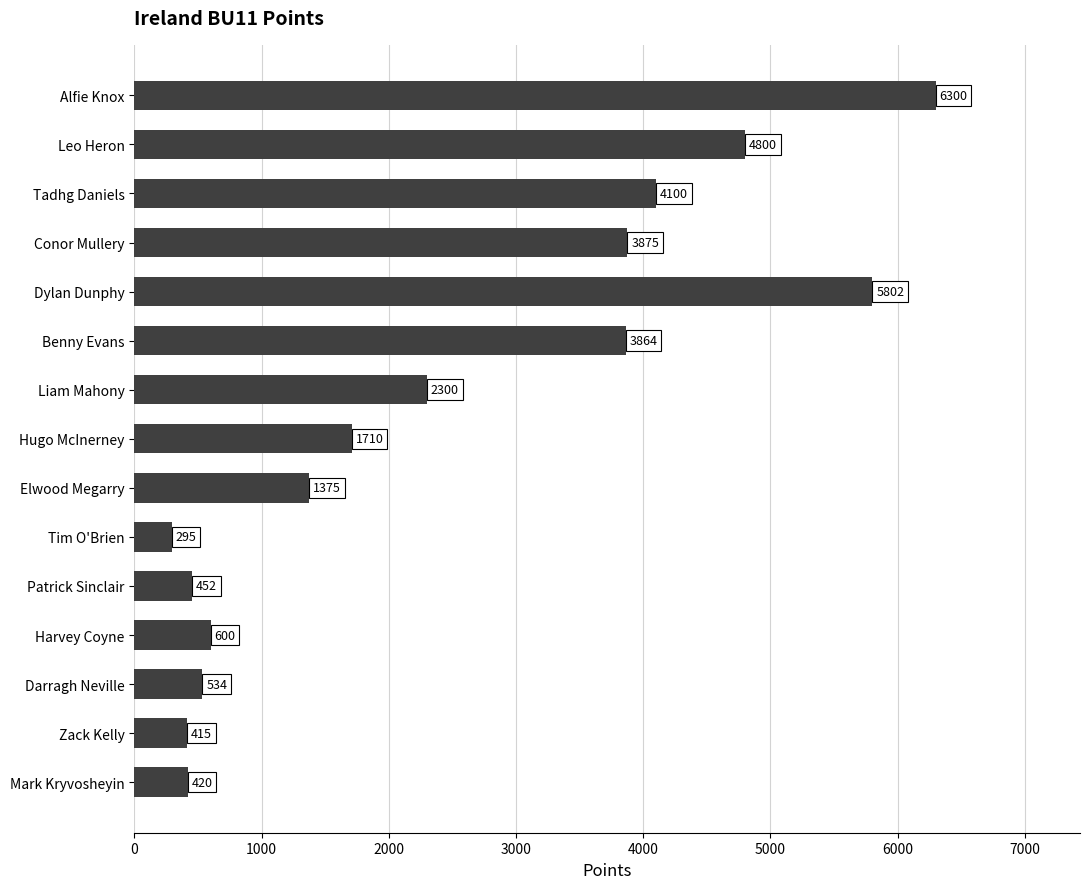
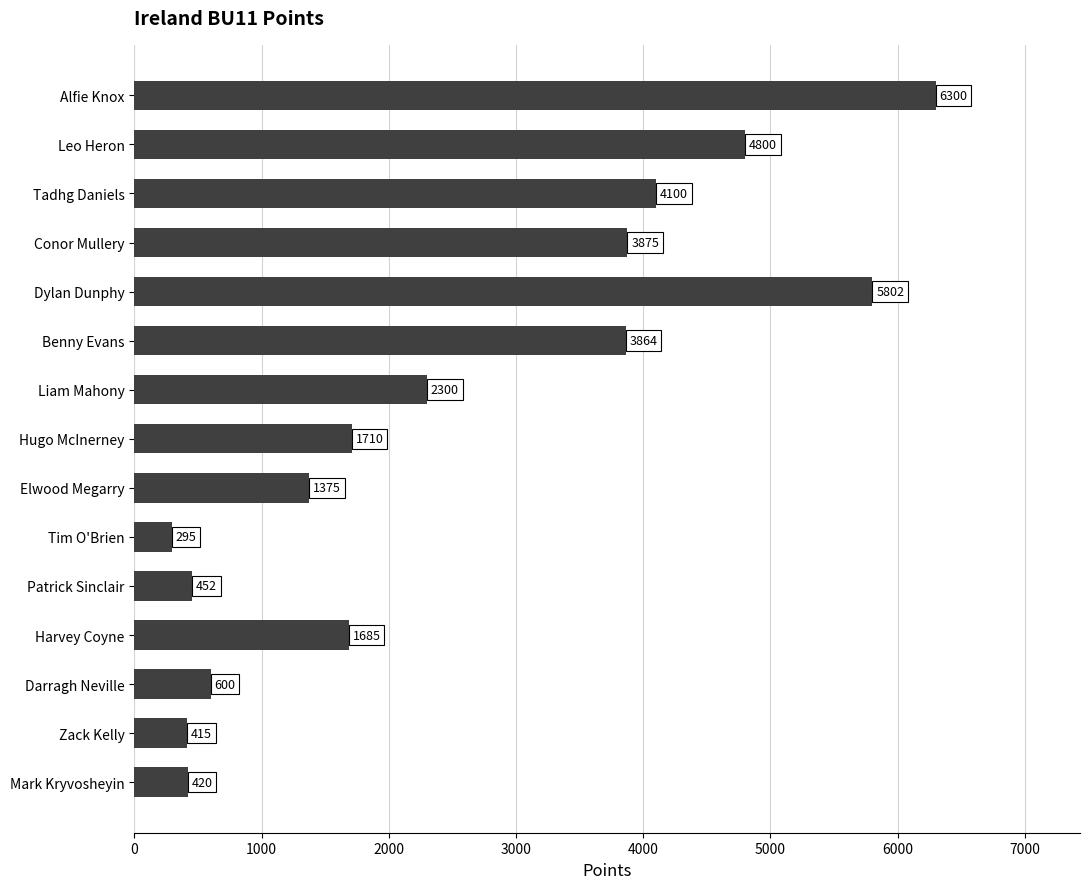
Harvey Coyne: 600 -> 1685
Darragh Neville: 534 -> 600
